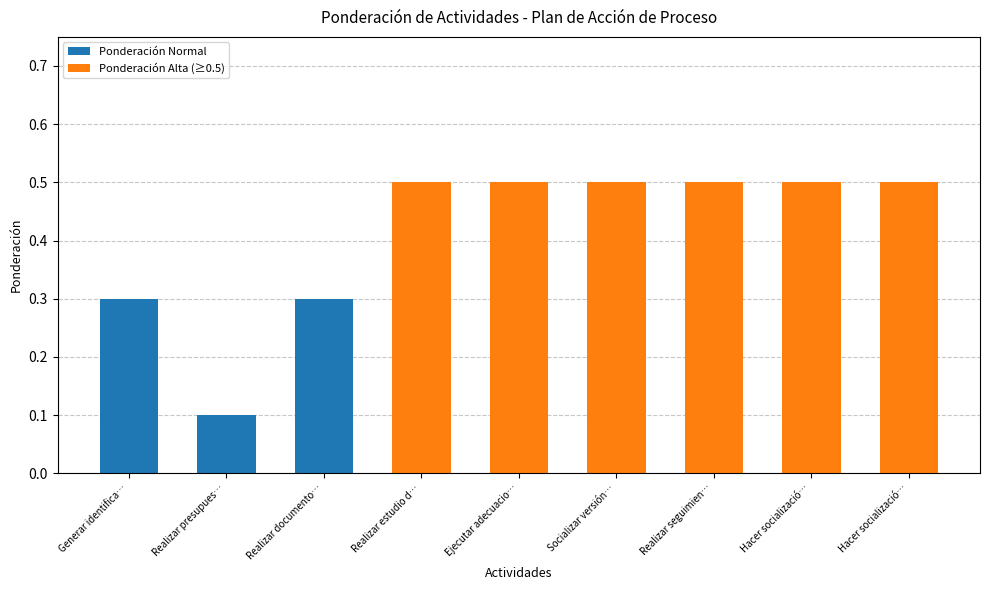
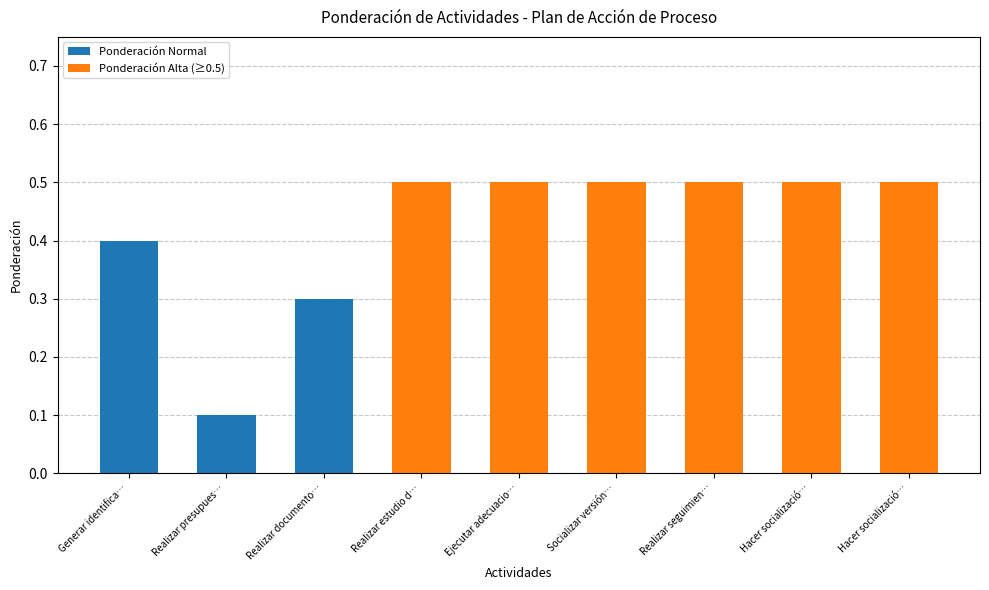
Ponderación Normal, Generar identifica…: 0.3 -> 0.4
